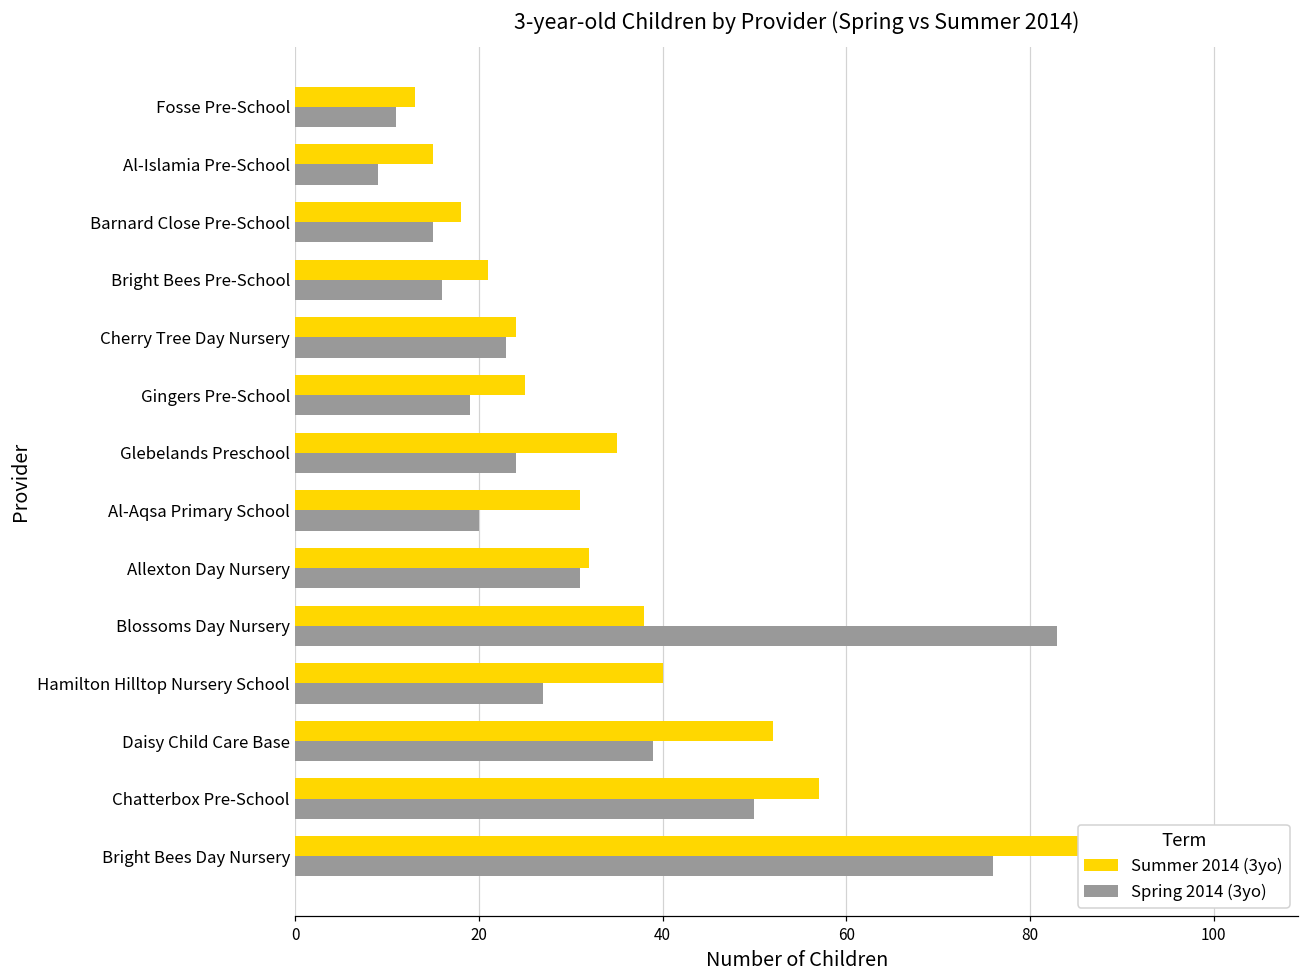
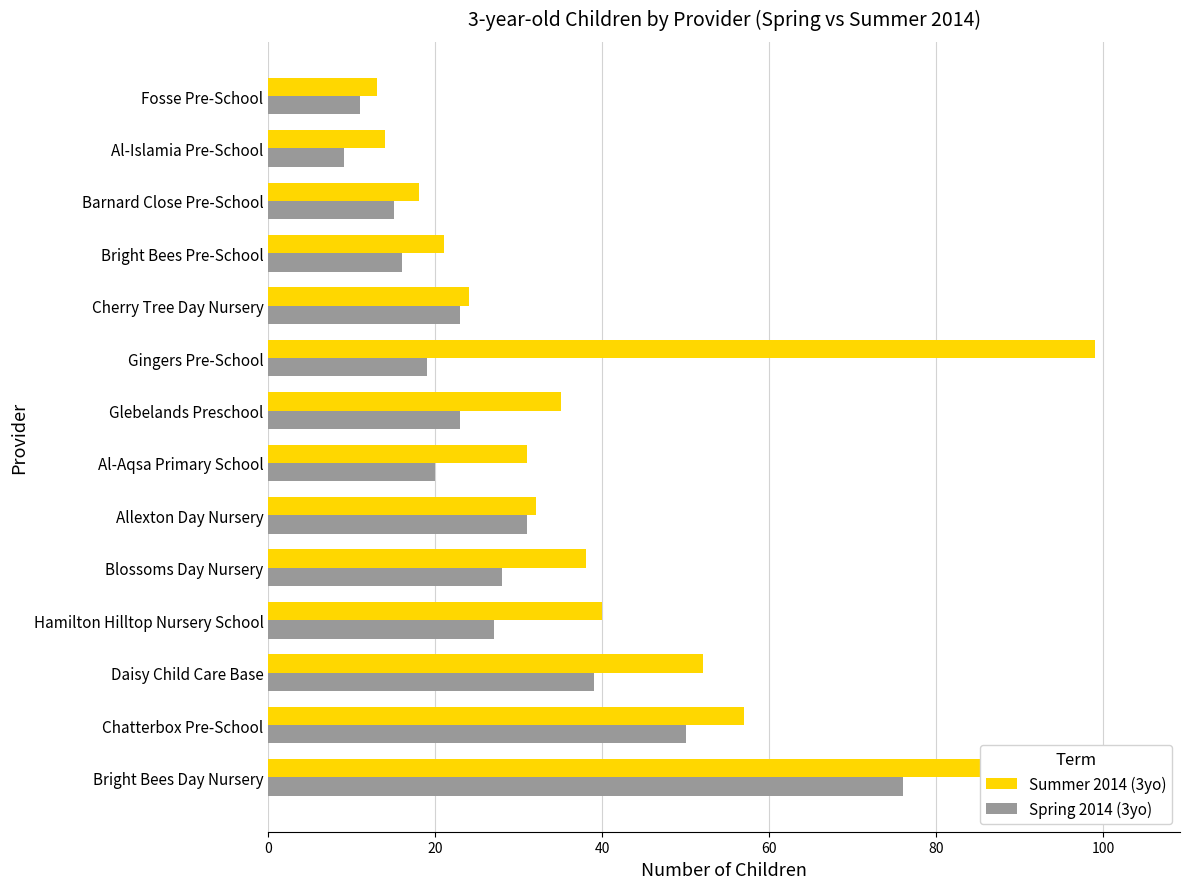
Summer 2014 (3yo), Al-Islamia Pre-School: 15 -> 14
Summer 2014 (3yo), Gingers Pre-School: 25 -> 99
Spring 2014 (3yo), Glebelands Preschool: 24 -> 23
Spring 2014 (3yo), Blossoms Day Nursery: 83 -> 28
